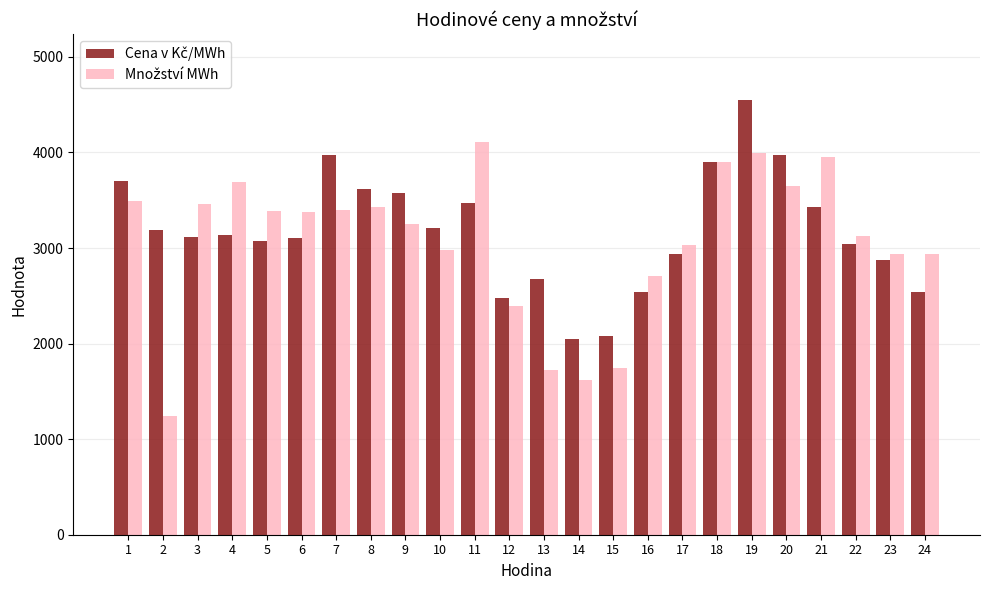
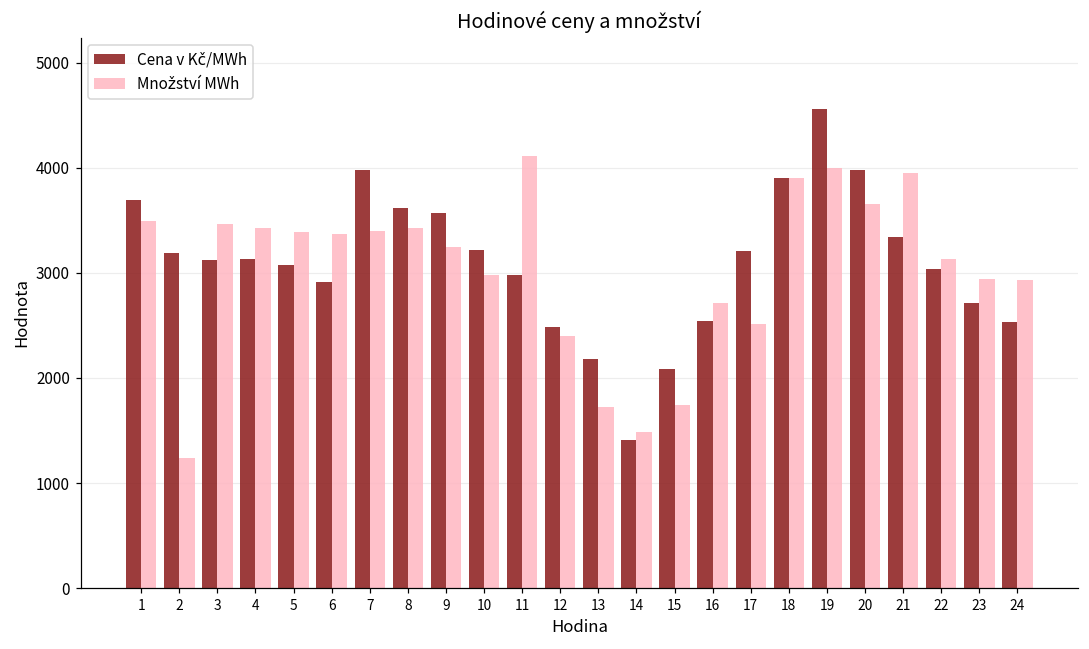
Množství MWh, 4: 3700 -> 3400
Cena v Kč/MWh, 6: 3100 -> 2900
Cena v Kč/MWh, 11: 3500 -> 3000
Cena v Kč/MWh, 13: 2700 -> 2200
Cena v Kč/MWh, 14: 2000 -> 1400
Množství MWh, 14: 1600 -> 1500
Cena v Kč/MWh, 17: 2900 -> 3200
Množství MWh, 17: 3000 -> 2500
Cena v Kč/MWh, 21: 3400 -> 3300
Cena v Kč/MWh, 23: 2900 -> 2700
